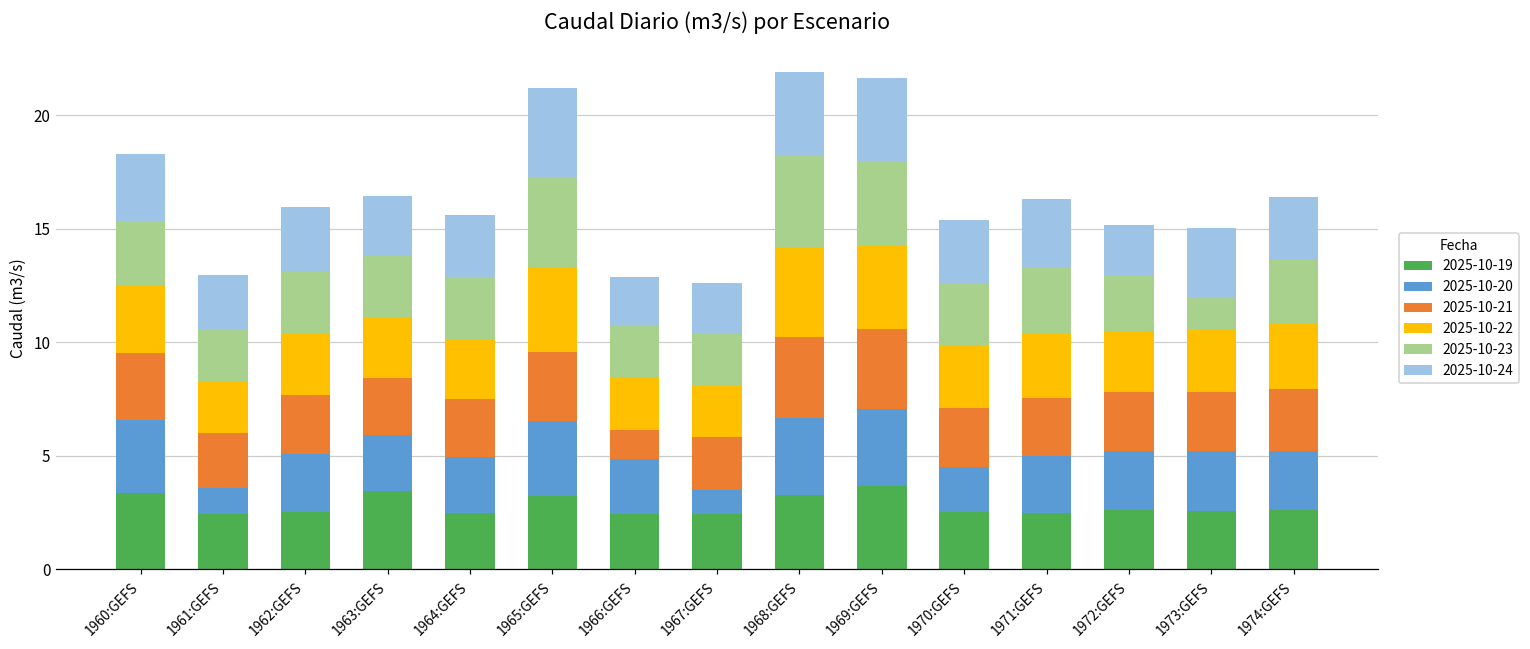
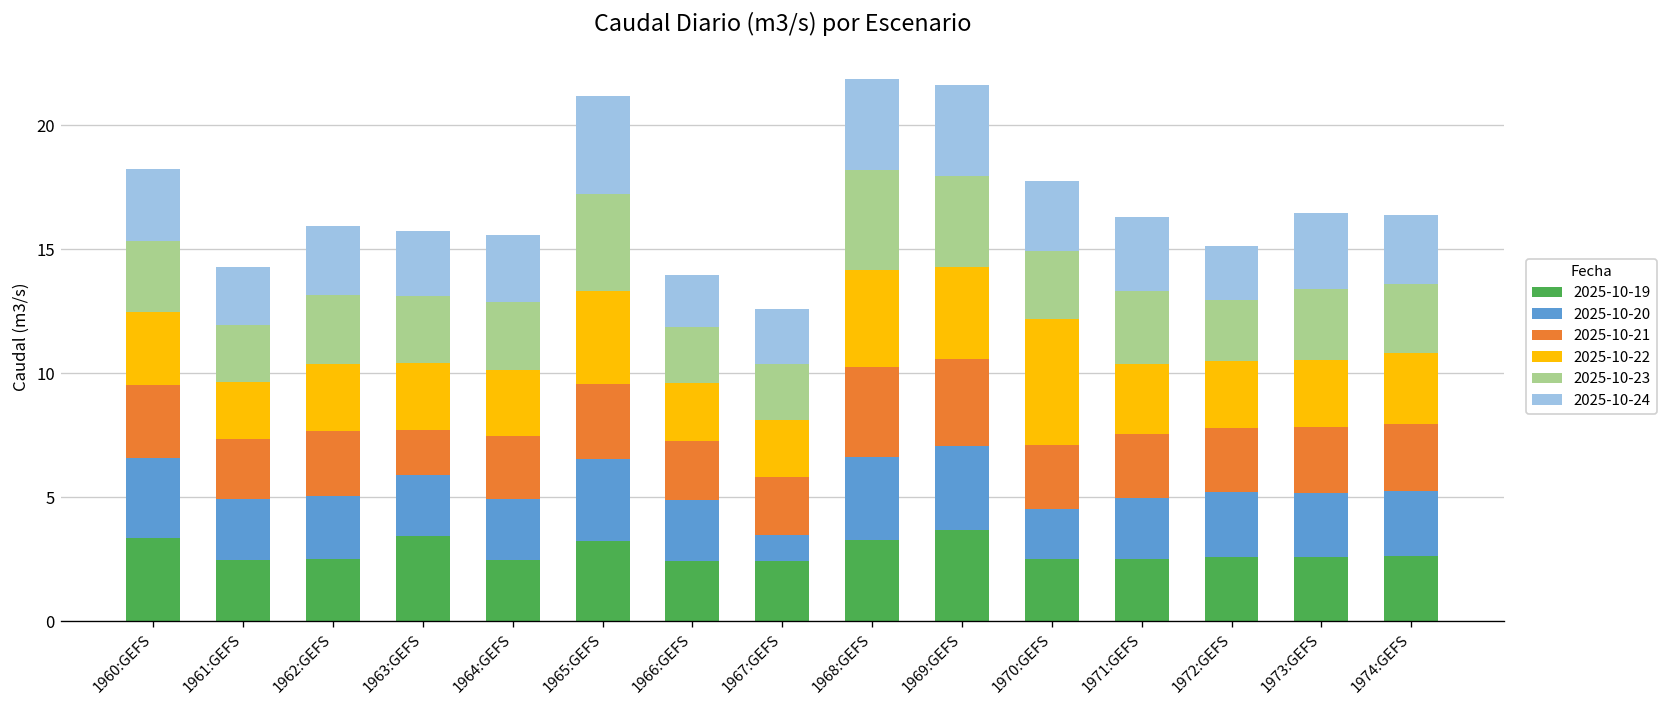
2025-10-20, 1961:GEFS: 1.1 -> 2.5
2025-10-21, 1963:GEFS: 2.5 -> 1.8
2025-10-21, 1966:GEFS: 1.2 -> 2.4
2025-10-22, 1970:GEFS: 2.7 -> 5.1
2025-10-23, 1973:GEFS: 1.4 -> 2.8
